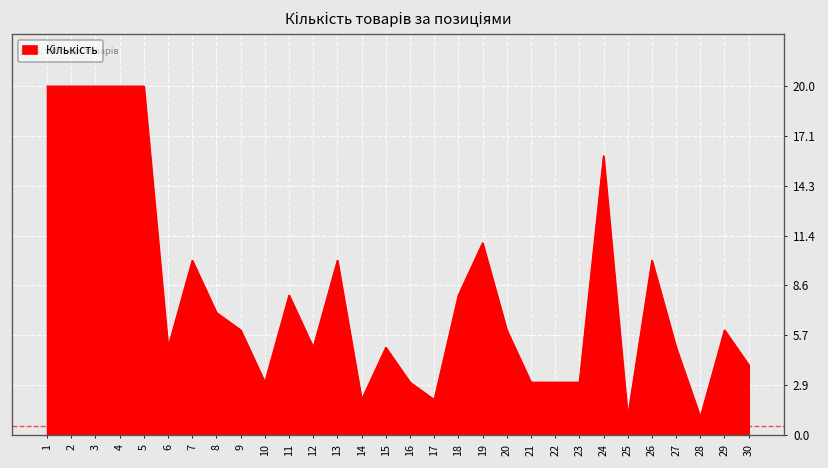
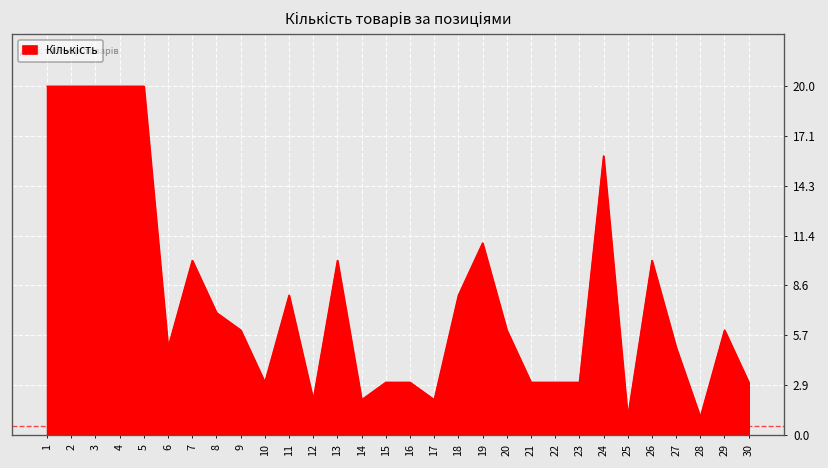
12: 5 -> 2
15: 5 -> 3
30: 4 -> 3
